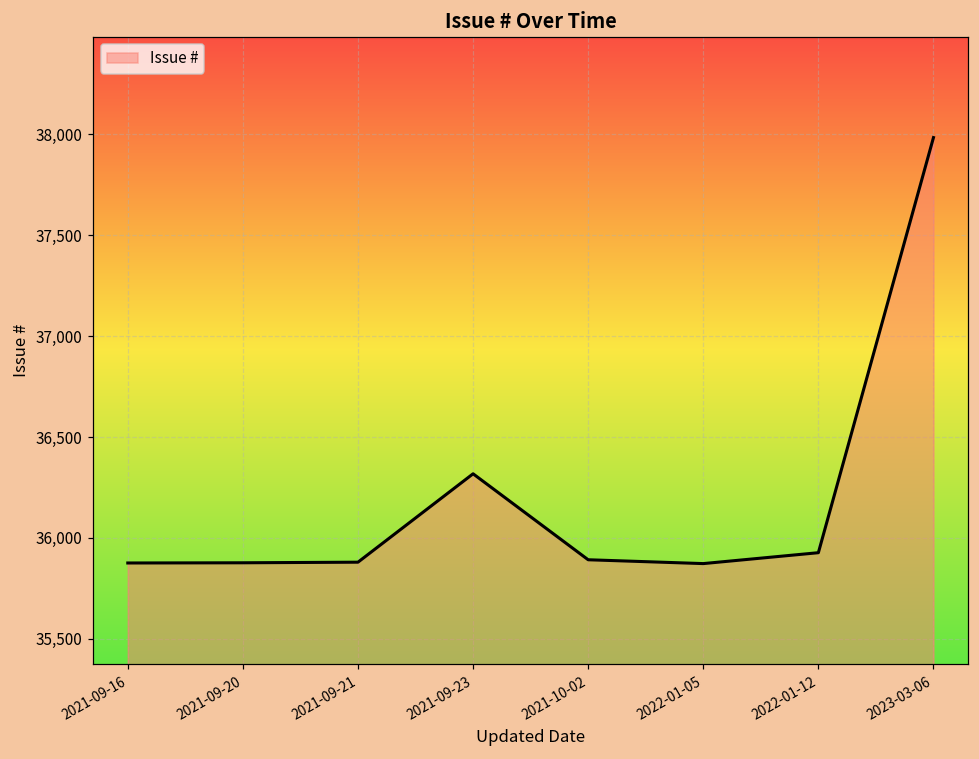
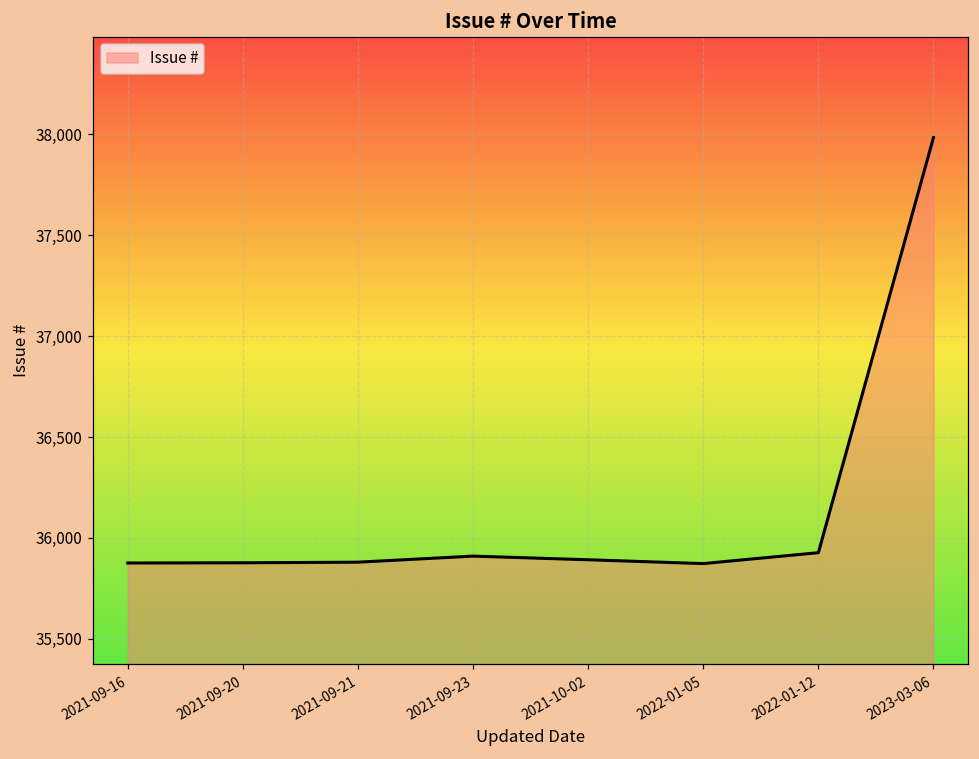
2021-09-23: 36,320 -> 35,910
